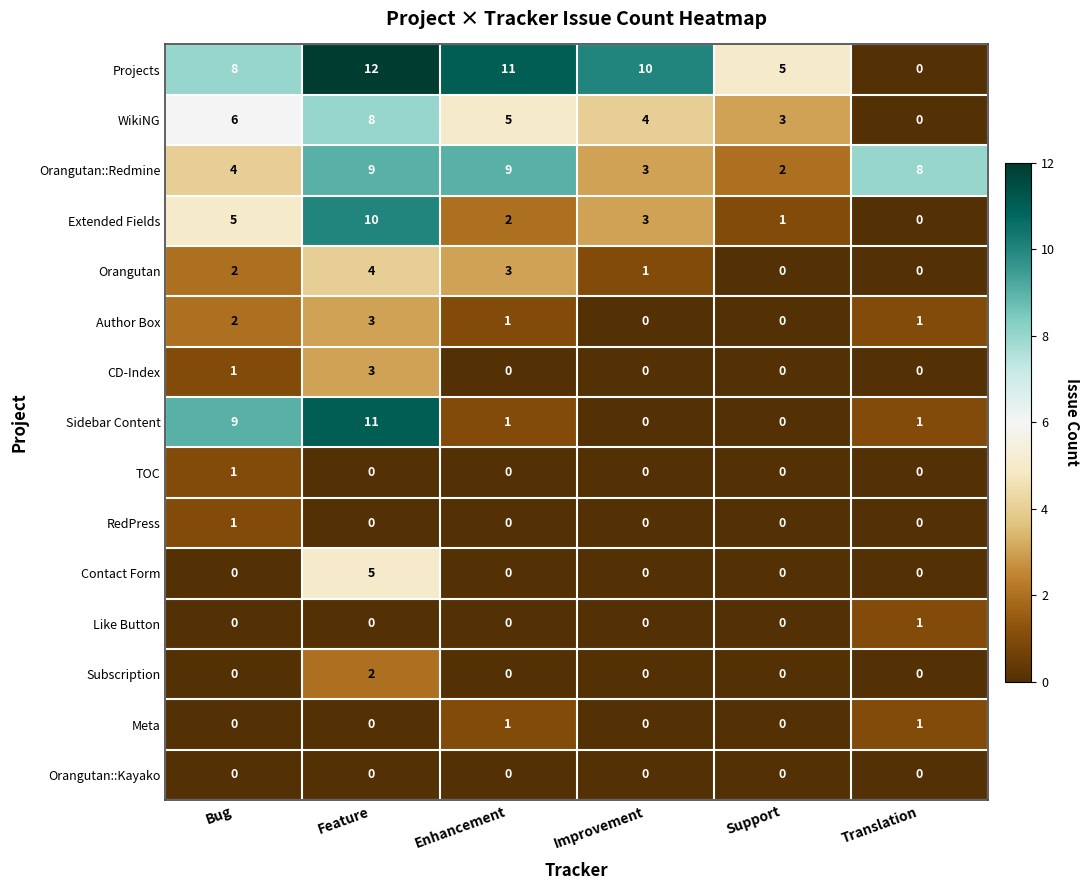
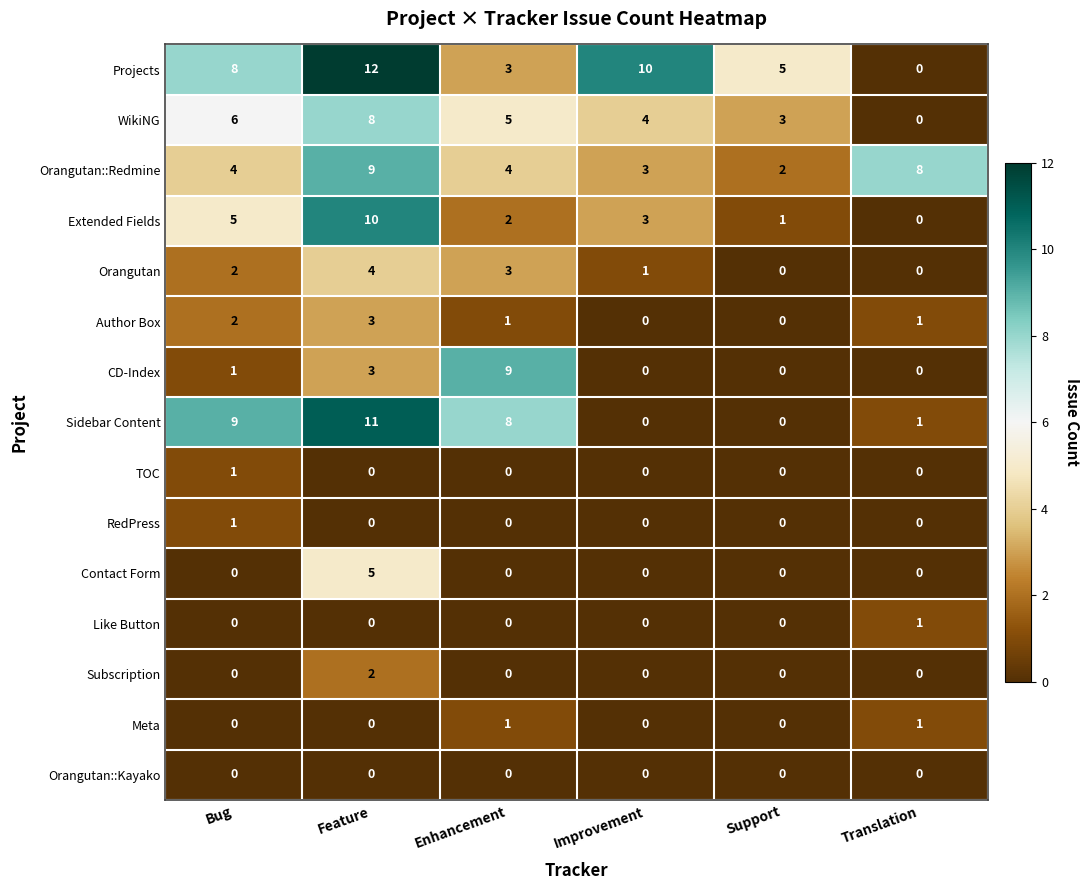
Projects, Enhancement: 11 -> 3
Orangutan::Redmine, Enhancement: 9 -> 4
CD-Index, Enhancement: 0 -> 9
Sidebar Content, Enhancement: 1 -> 8
